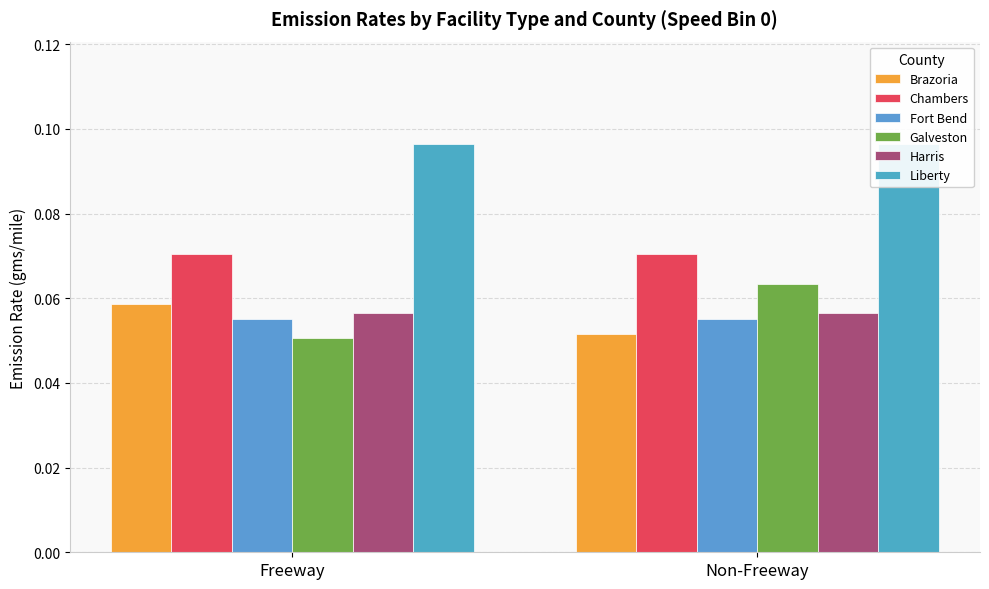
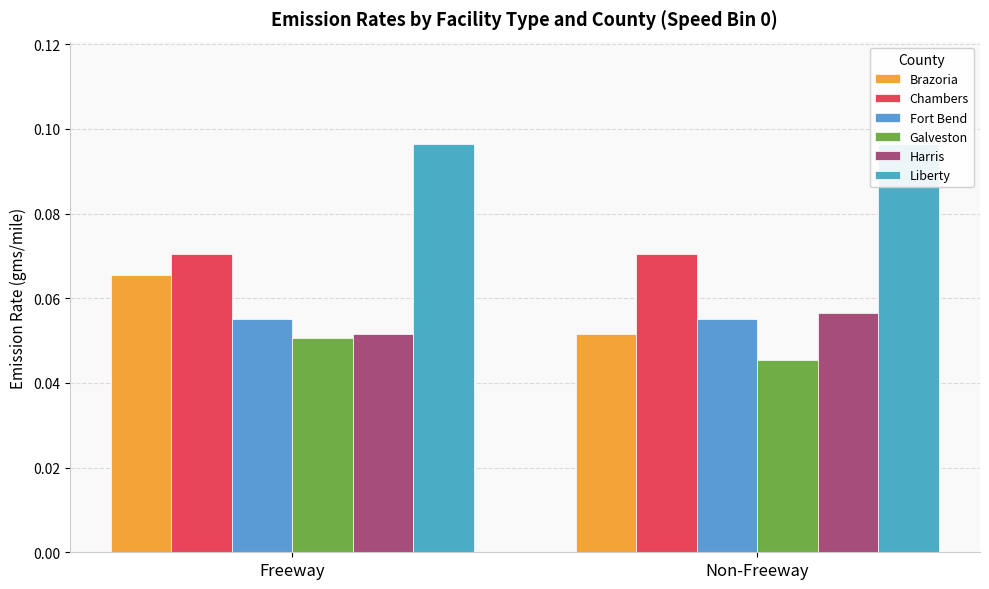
Brazoria, Freeway: 0.059 -> 0.066
Harris, Freeway: 0.057 -> 0.052
Galveston, Non-Freeway: 0.063 -> 0.045
